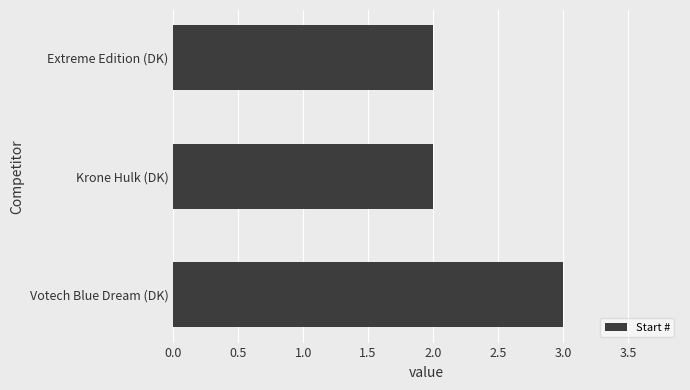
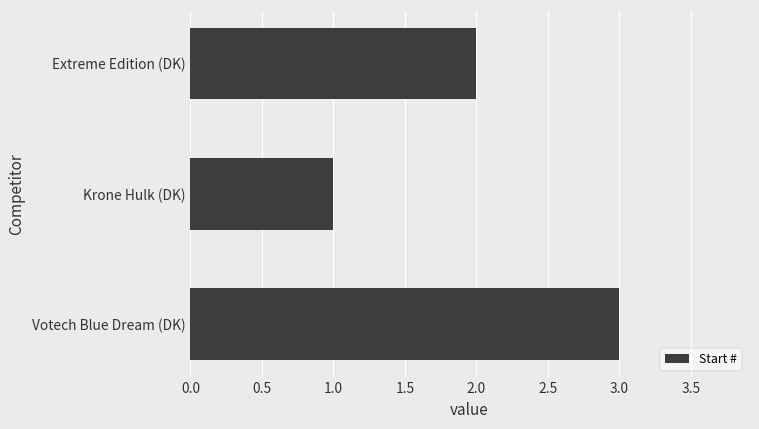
Krone Hulk (DK): 2 -> 1
